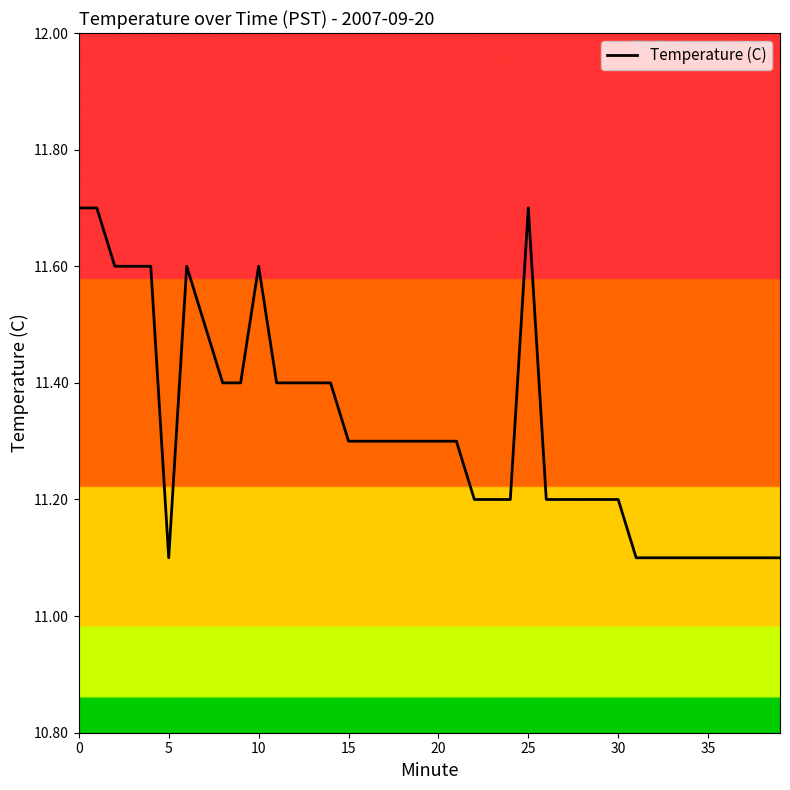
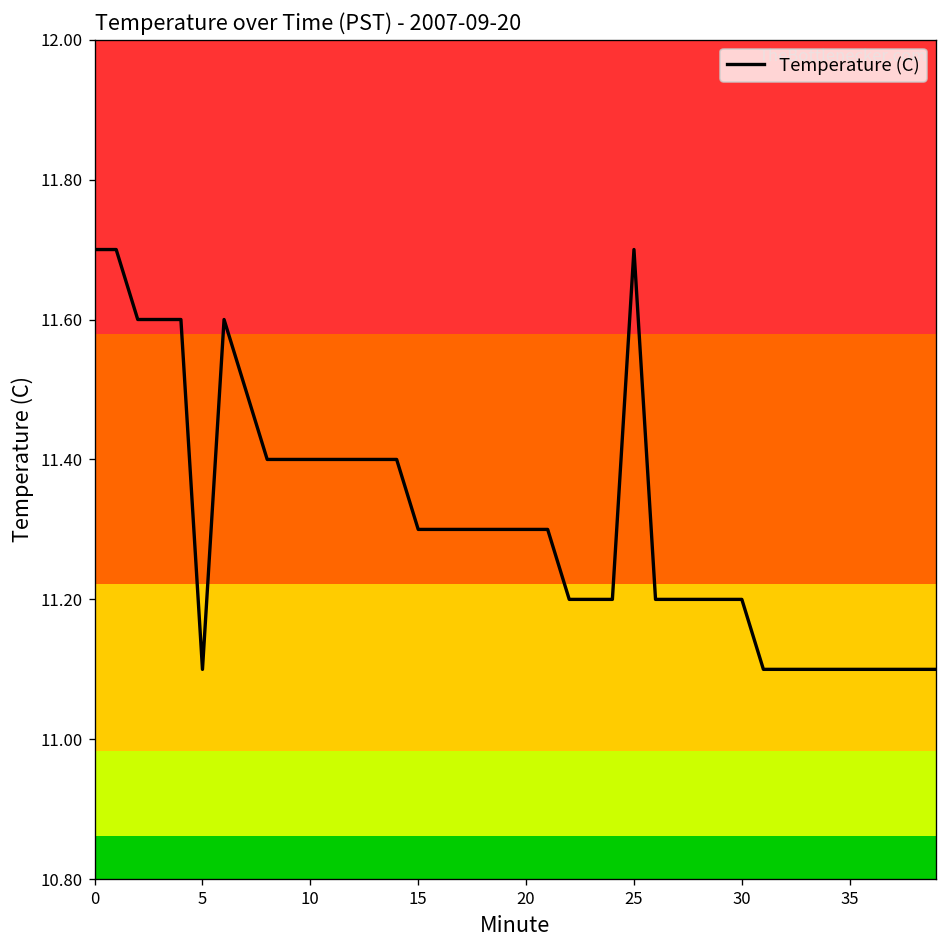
10: 11.6 -> 11.4
